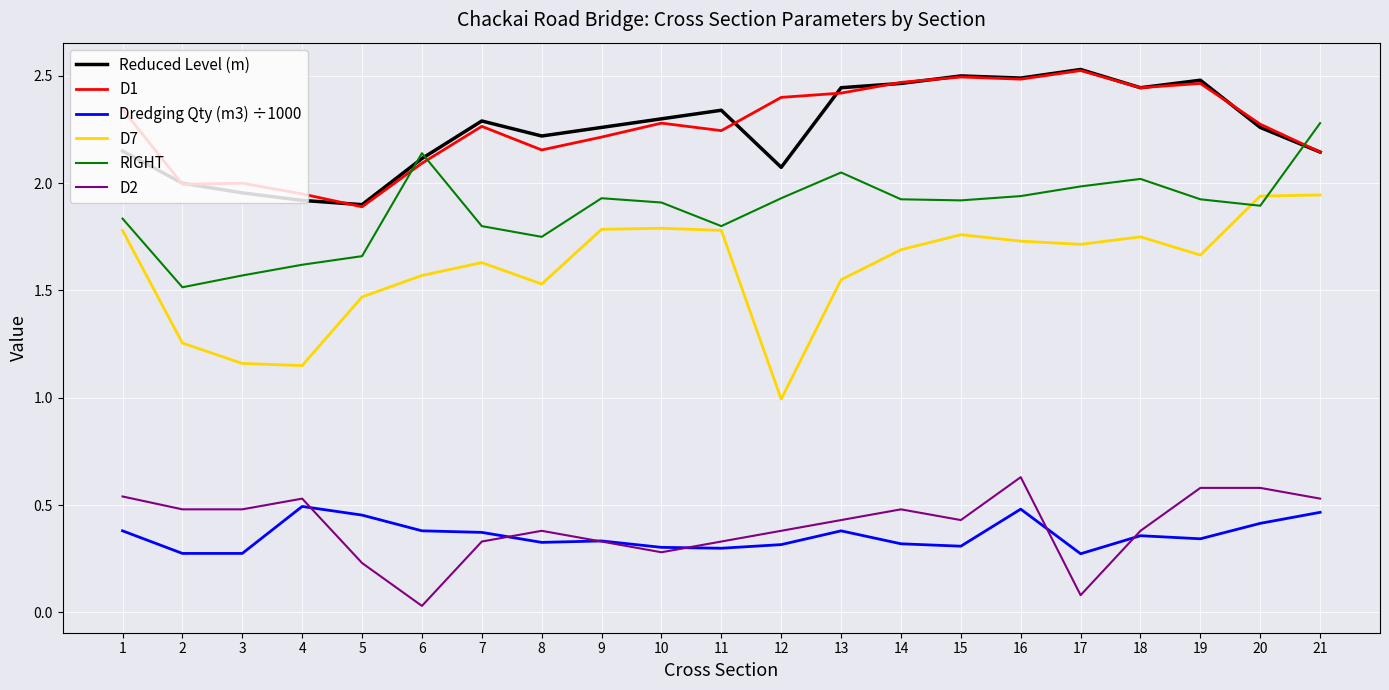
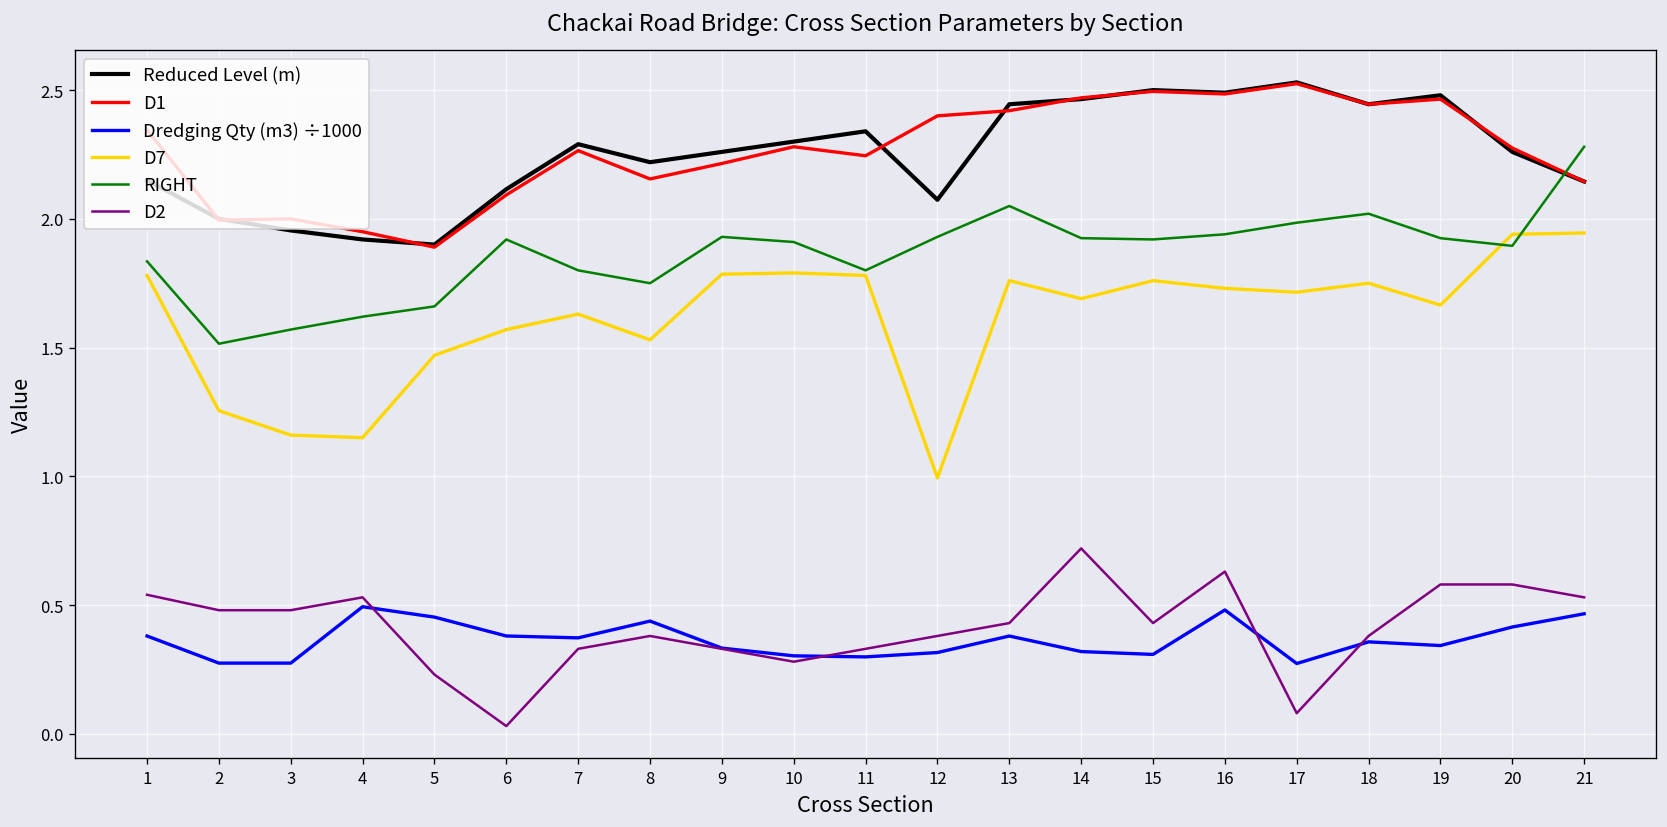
RIGHT, 6: 2.14 -> 1.92
Dredging Qty (m3) ÷1000, 8: 0.33 -> 0.44
D7, 13: 1.55 -> 1.76
D2, 14: 0.48 -> 0.72
